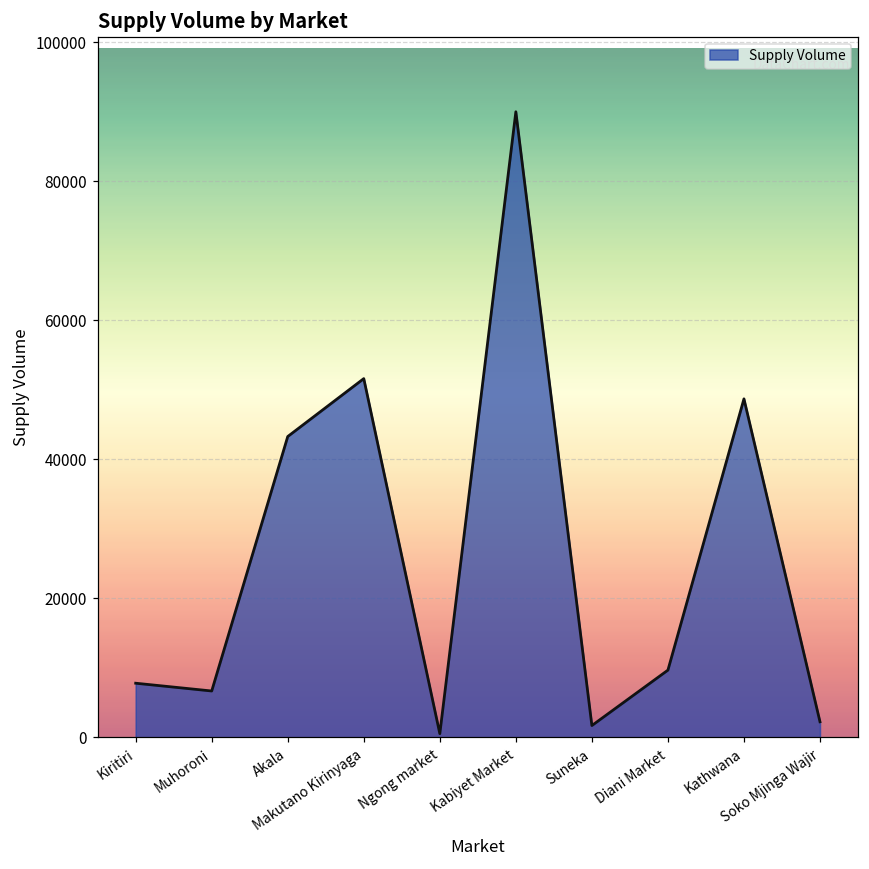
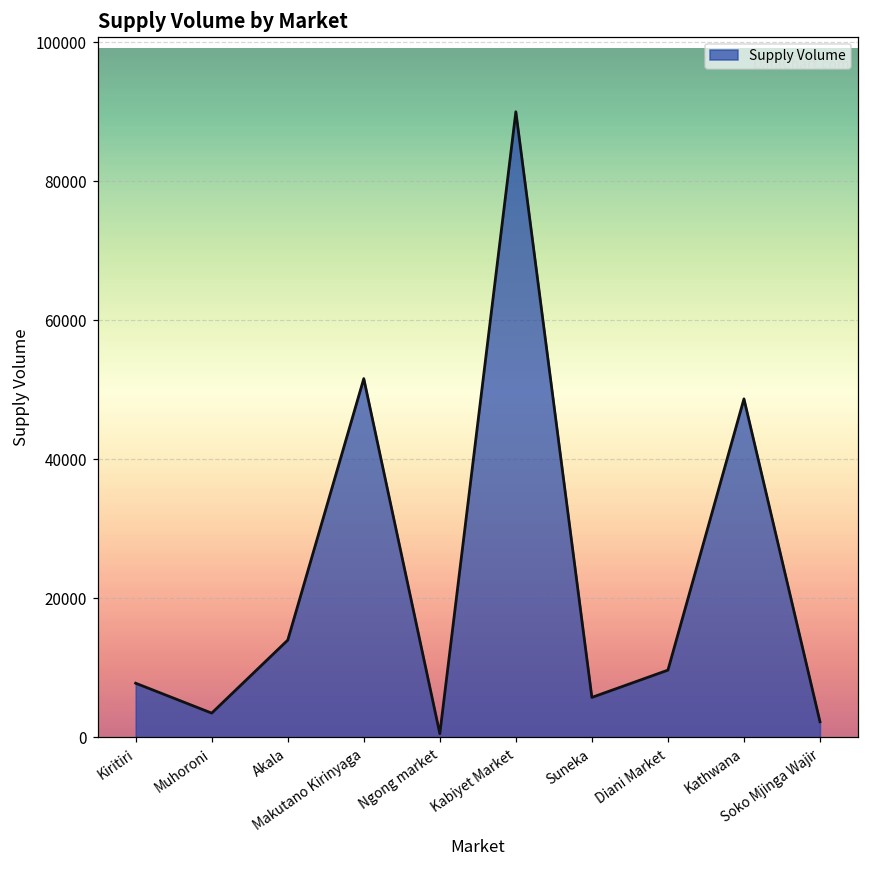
Muhoroni: 7000 -> 4000
Akala: 43000 -> 14000
Suneka: 2000 -> 6000
